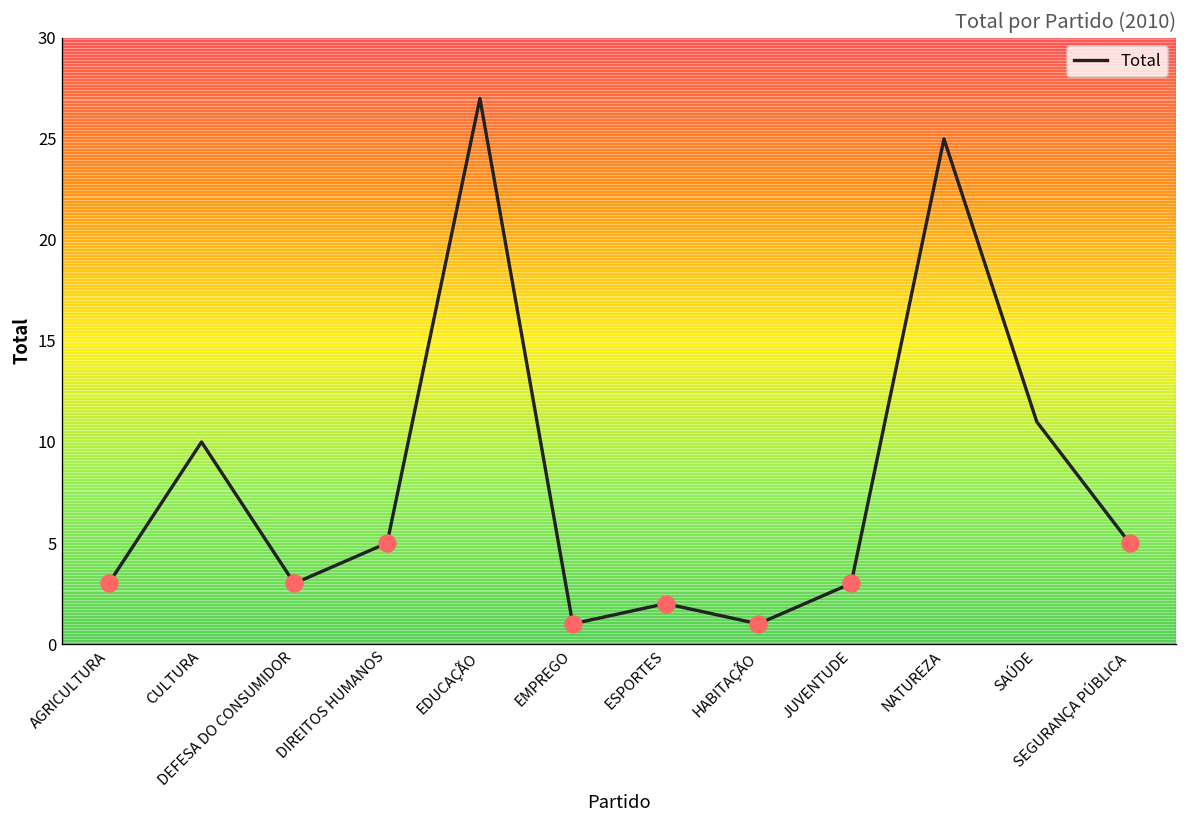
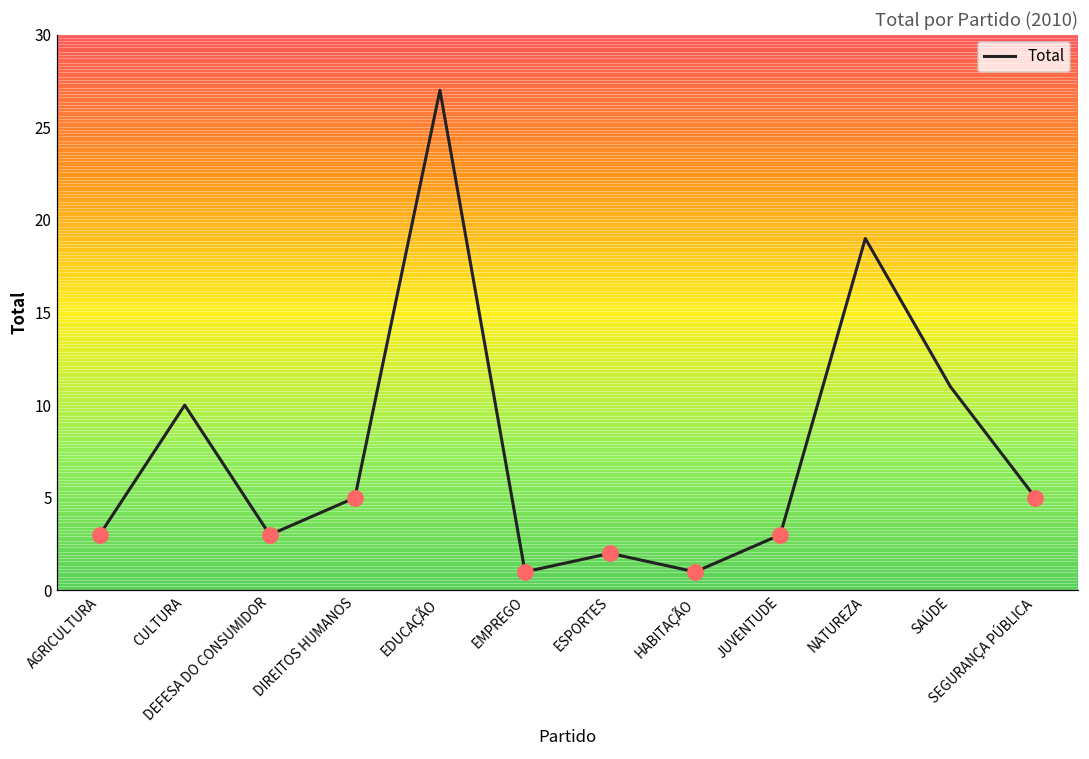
Total, NATUREZA: 25 -> 19
